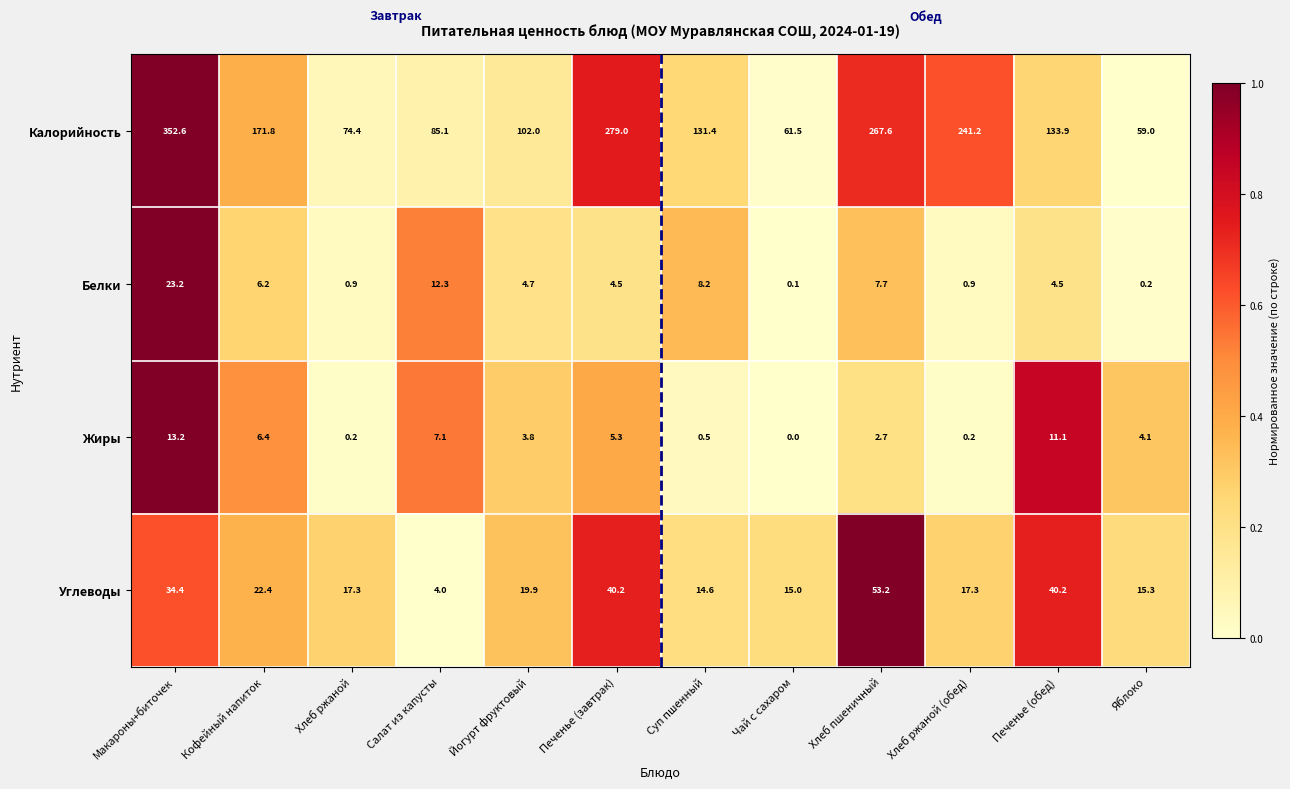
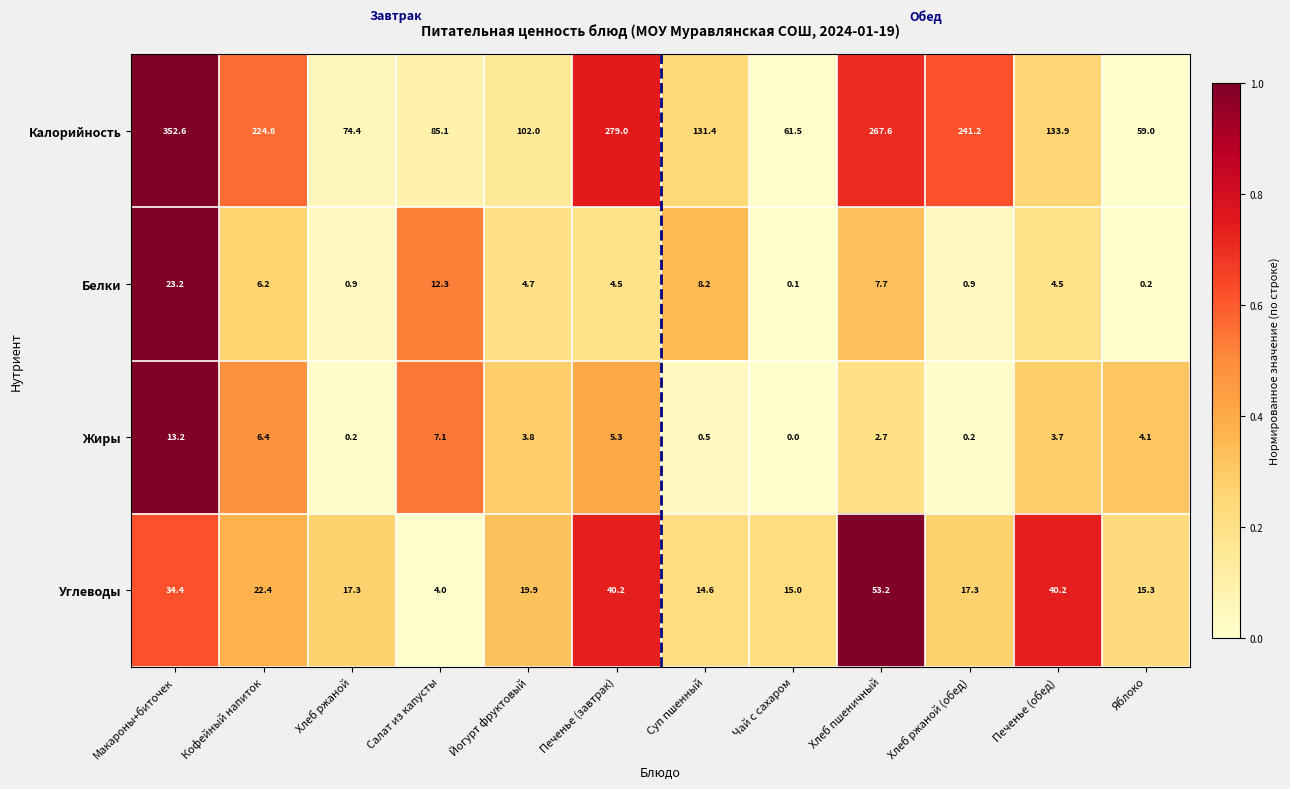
Калорийность, Кофейный напиток: 171.8 -> 224.8
Жиры, Печенье (обед): 11.1 -> 3.7
